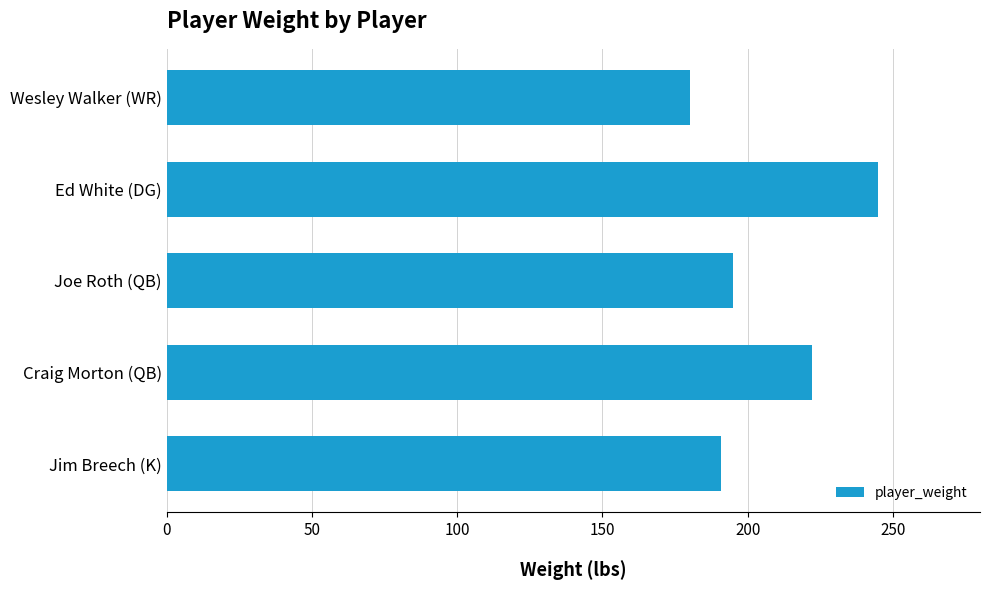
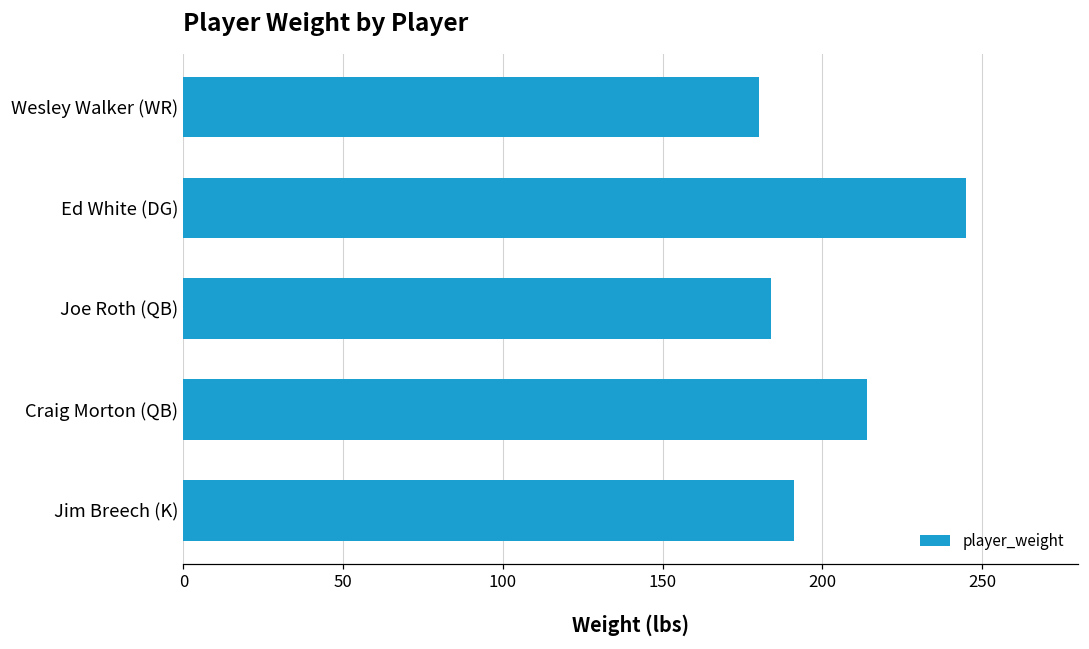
Joe Roth (QB): 195 -> 184
Craig Morton (QB): 222 -> 214
